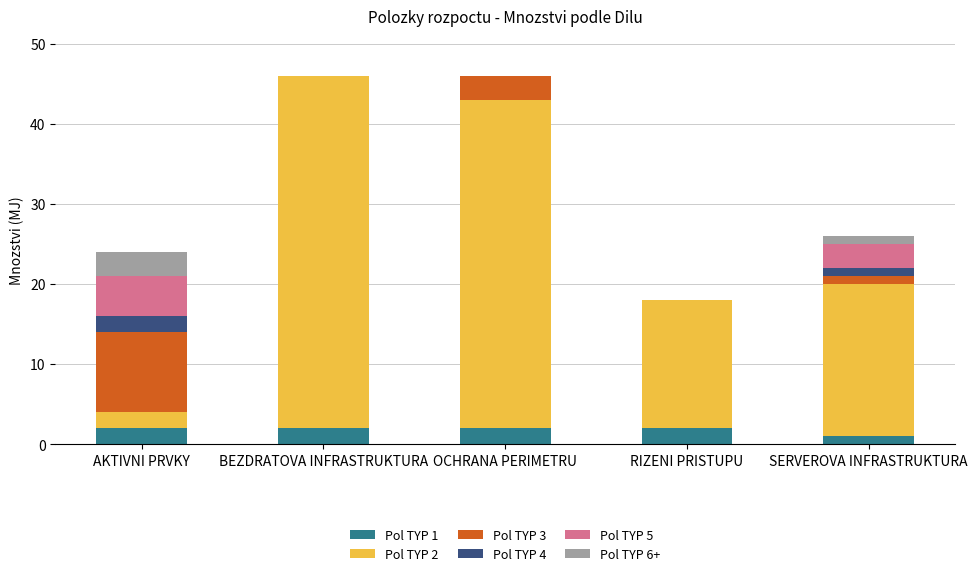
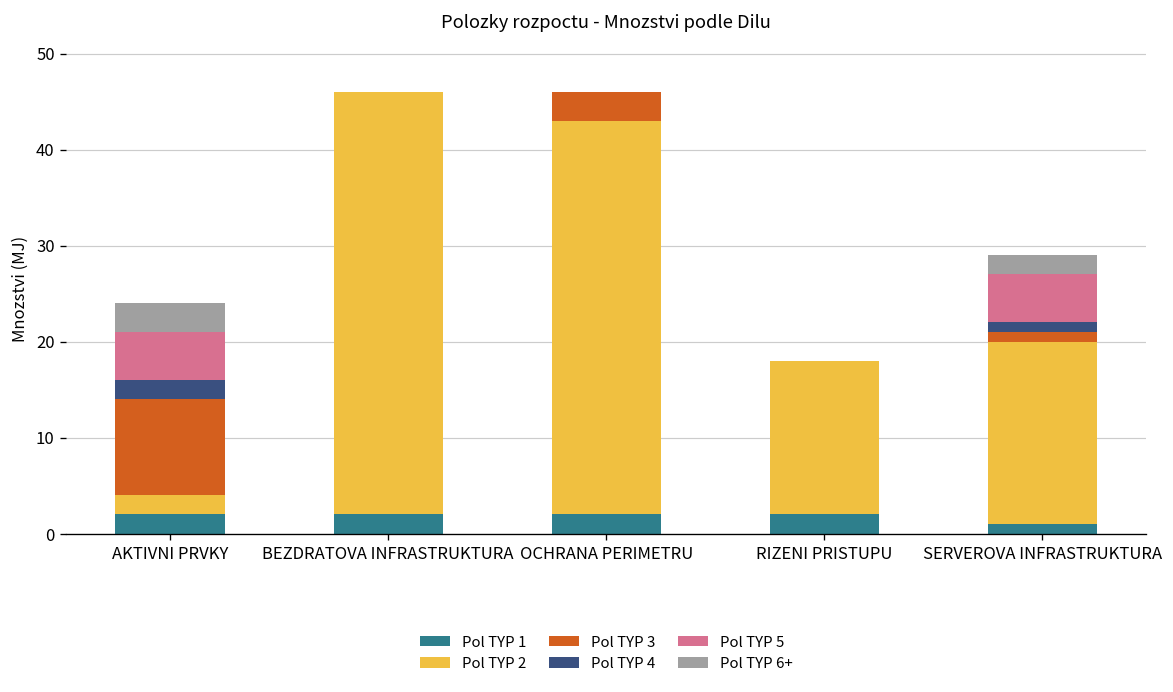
Pol TYP 5, SERVEROVA INFRASTRUKTURA: 3 -> 5
Pol TYP 6+, SERVEROVA INFRASTRUKTURA: 1 -> 2
